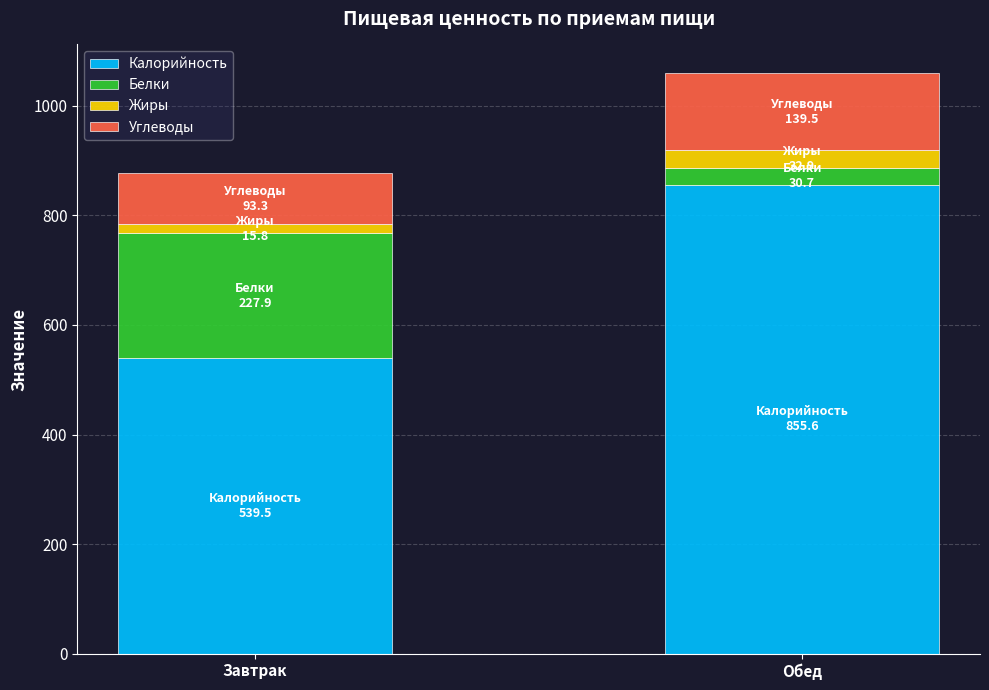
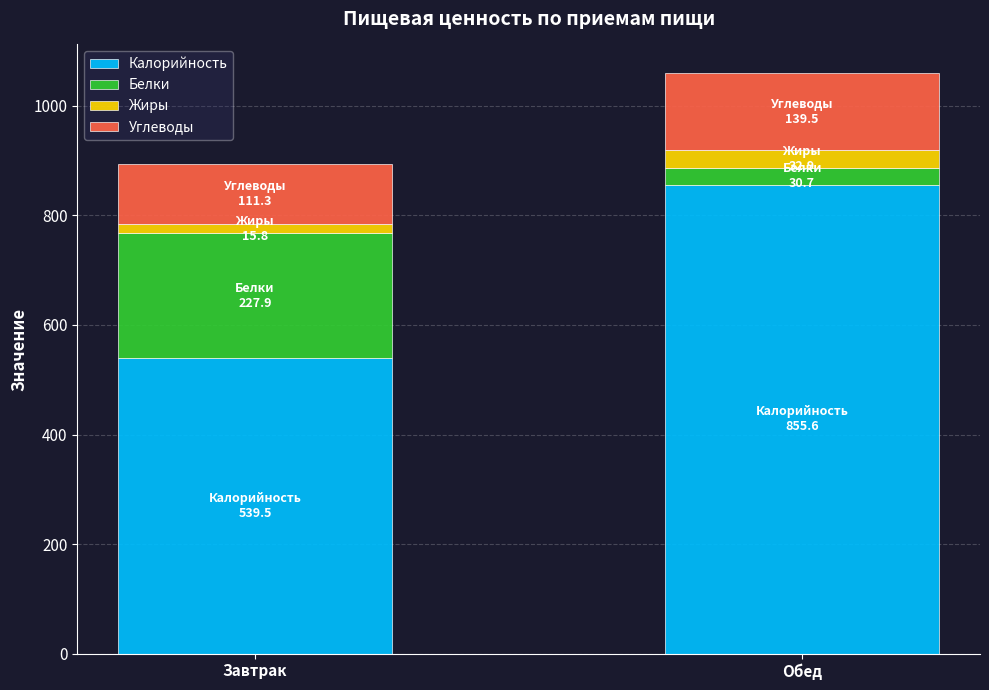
Углеводы, Завтрак: 93.3 -> 111.3
